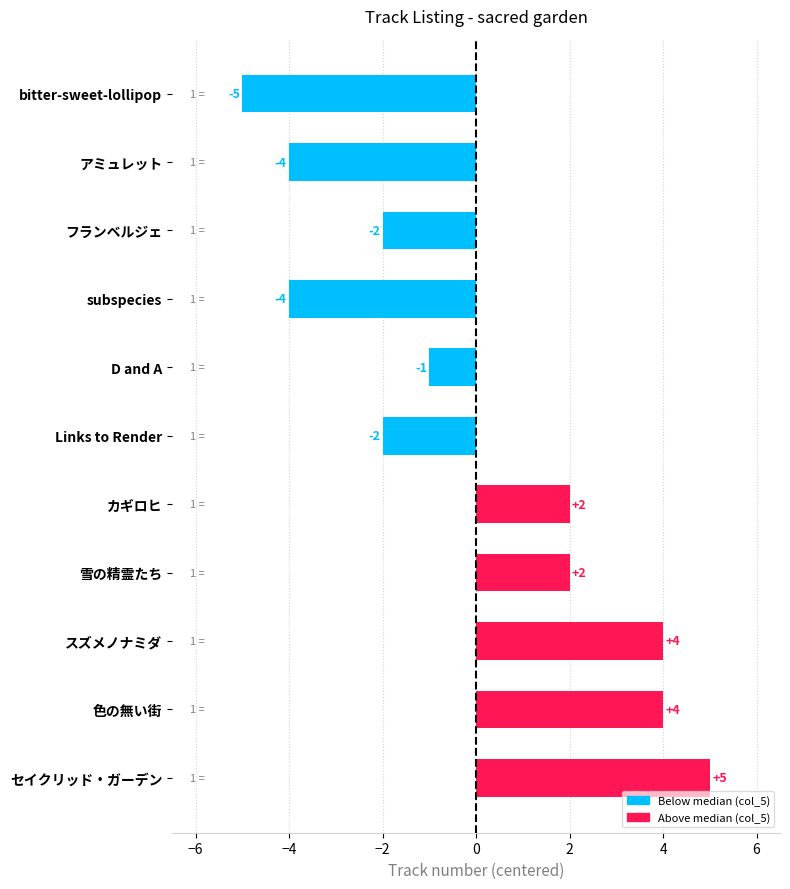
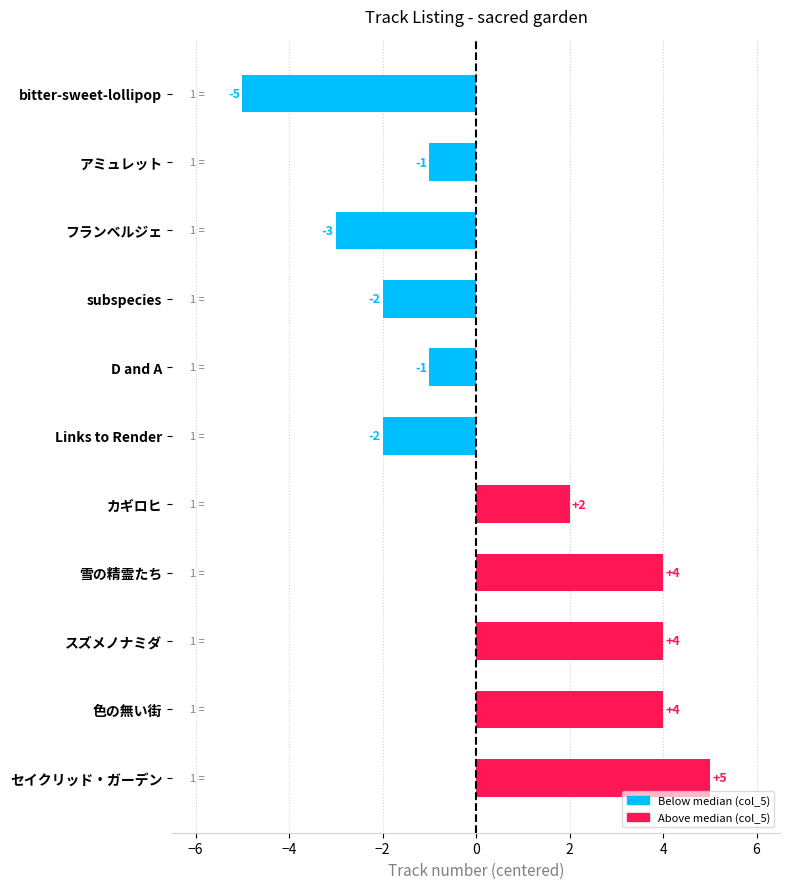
アミュレット: -4 -> -1
フランベルジェ: -2 -> -3
subspecies: -4 -> -2
雪の精霊たち: +2 -> +4
